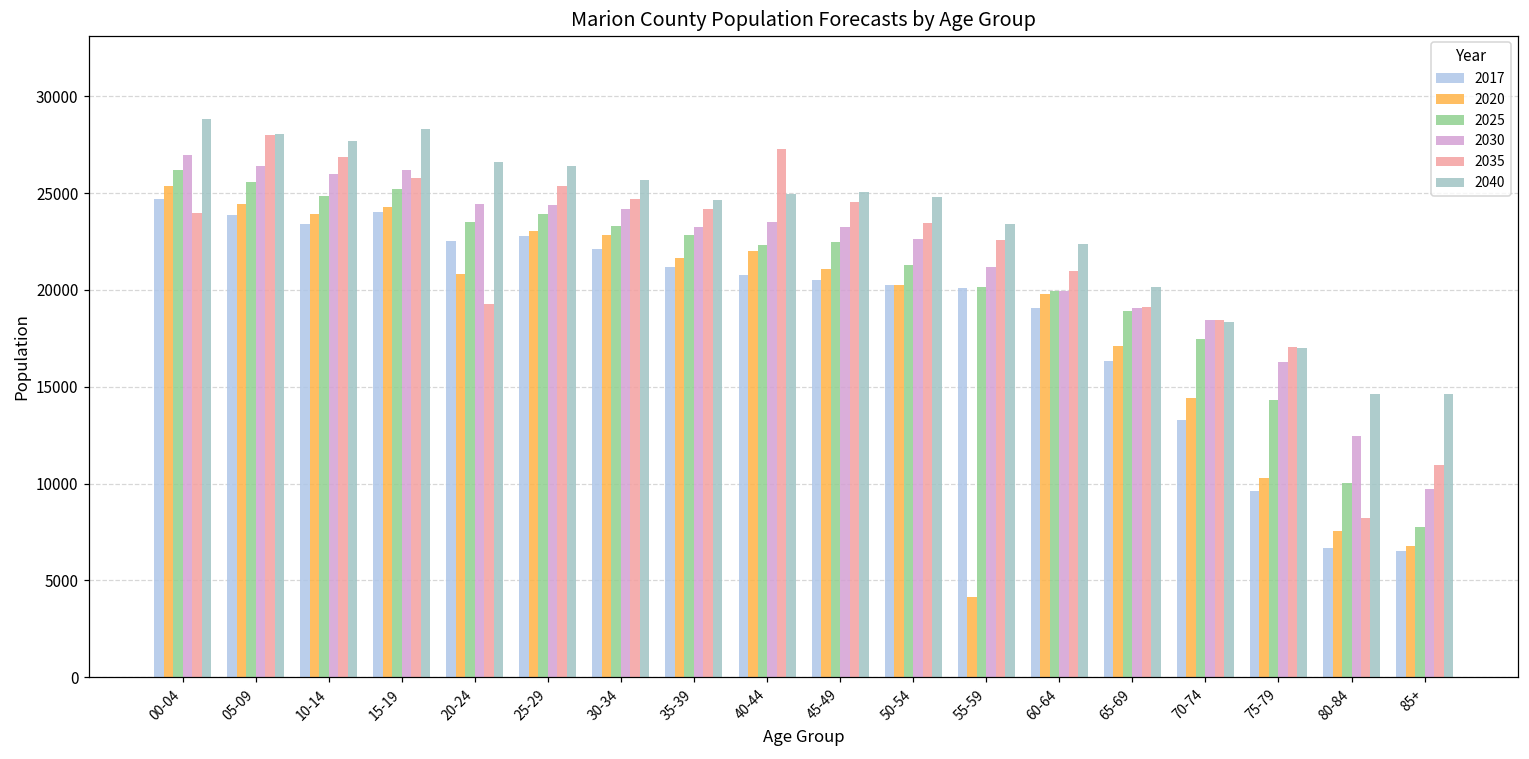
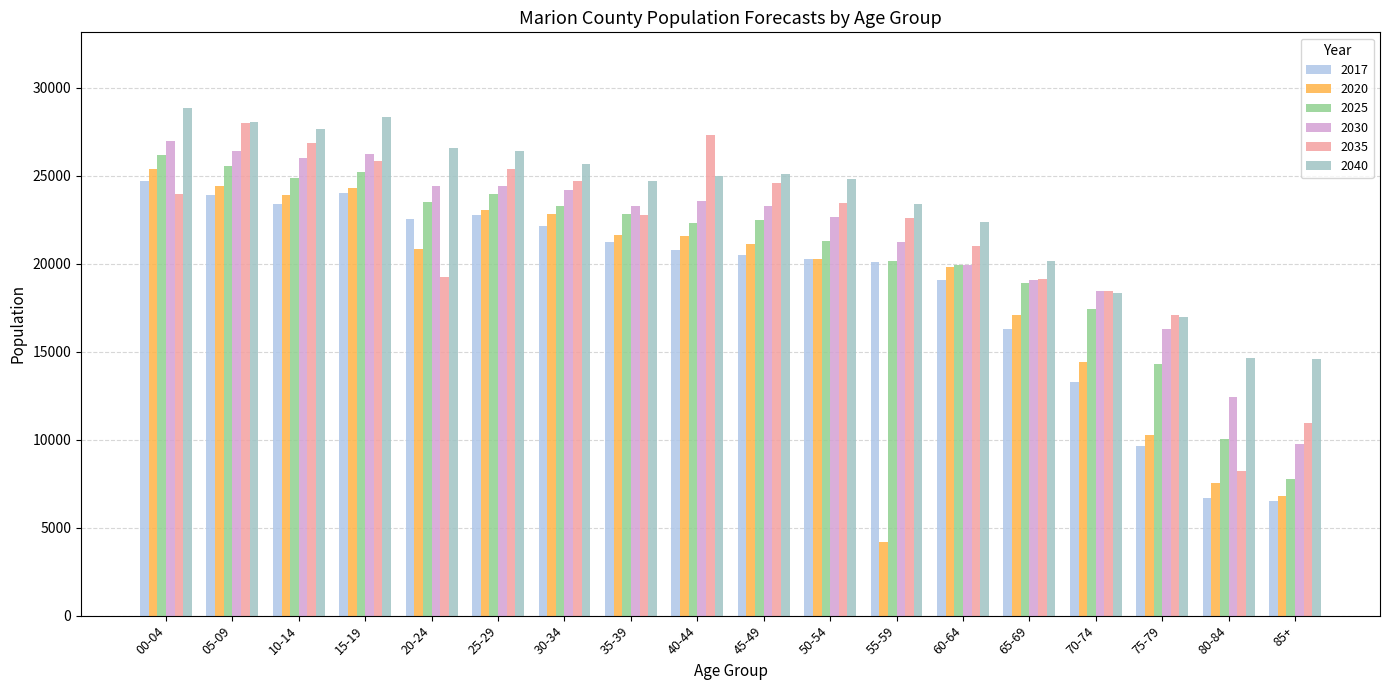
2035, 35-39: 24200 -> 22700
2020, 40-44: 22000 -> 21500
